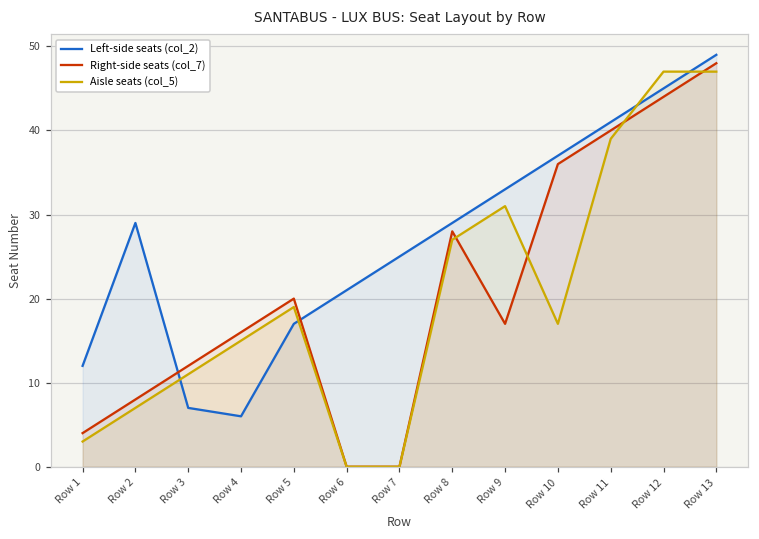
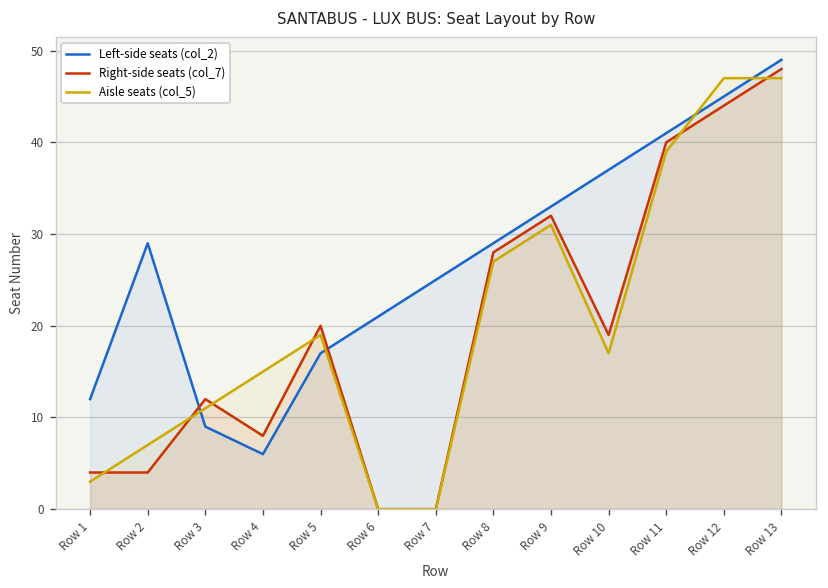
Right-side seats (col_7), Row 2: 8 -> 4
Left-side seats (col_2), Row 3: 7 -> 9
Right-side seats (col_7), Row 4: 16 -> 8
Right-side seats (col_7), Row 9: 17 -> 32
Right-side seats (col_7), Row 10: 36 -> 19
